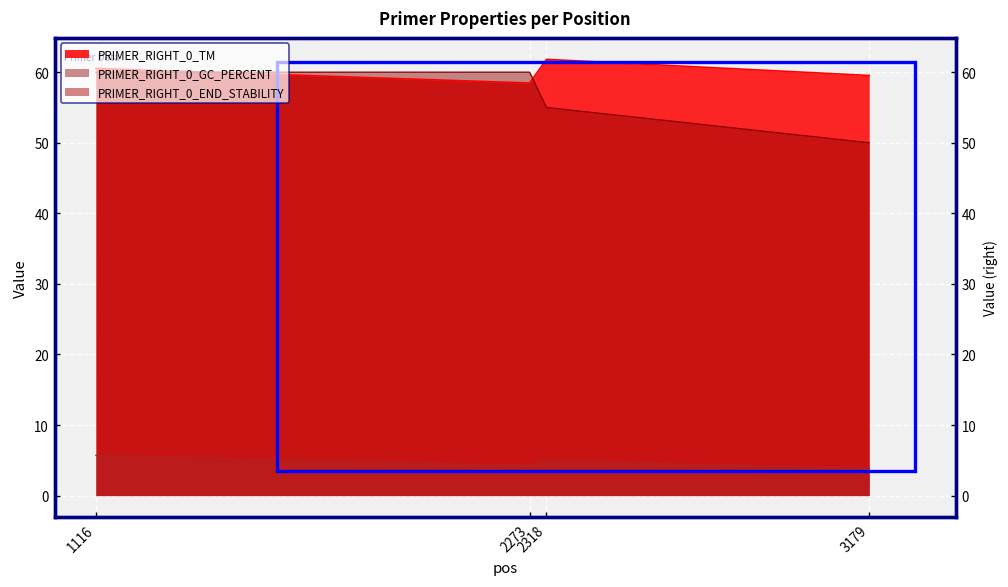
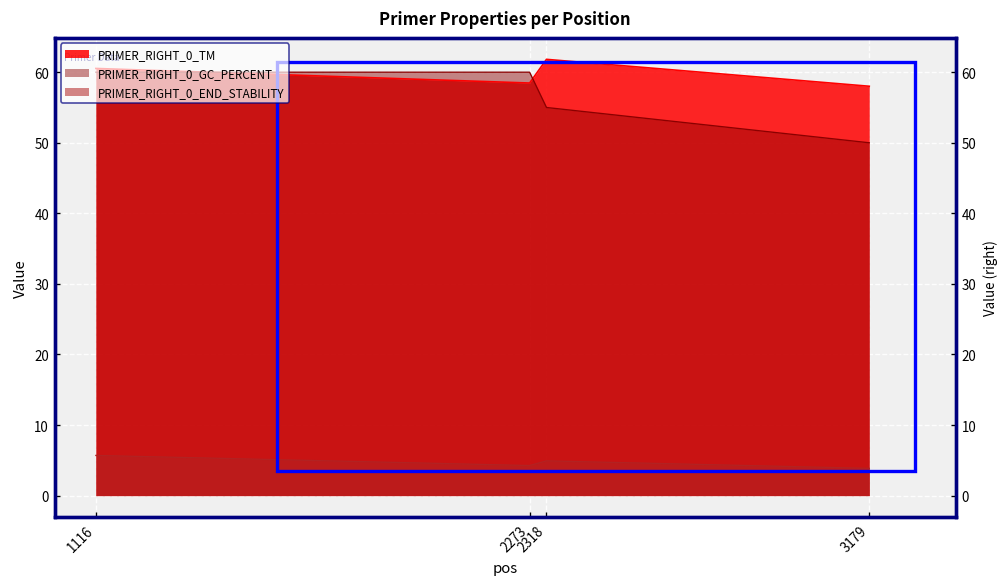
PRIMER_RIGHT_0_TM, 3179: 60 -> 58
